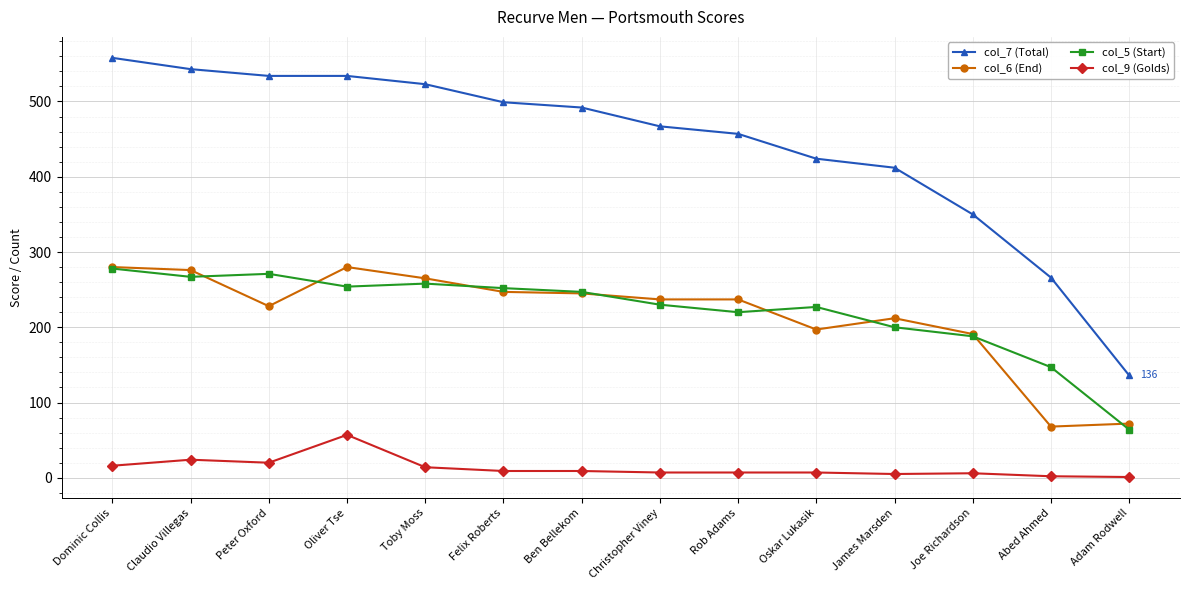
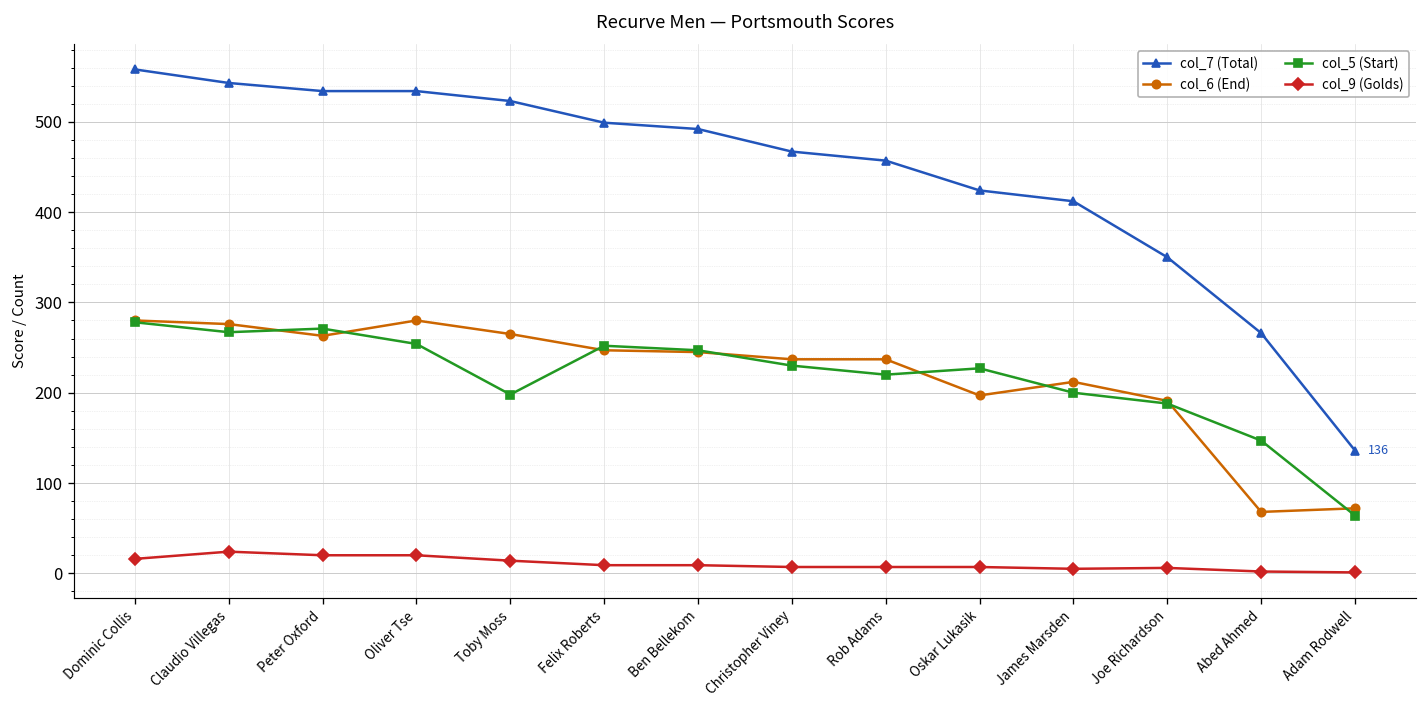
col_6 (End), Peter Oxford: 230 -> 260
col_9 (Golds), Oliver Tse: 60 -> 20
col_5 (Start), Toby Moss: 260 -> 200
